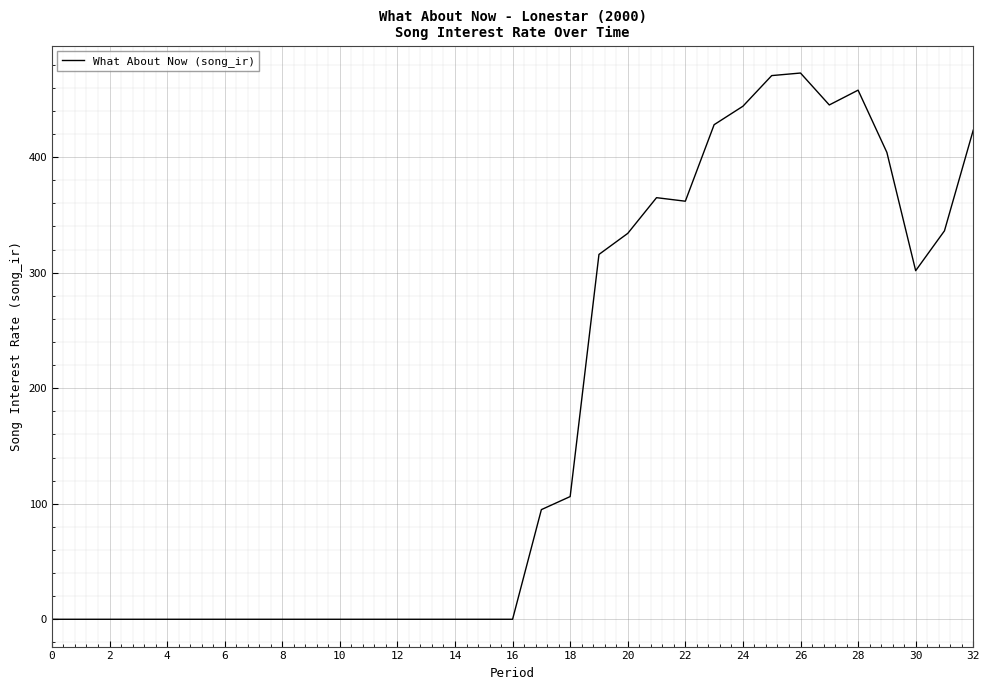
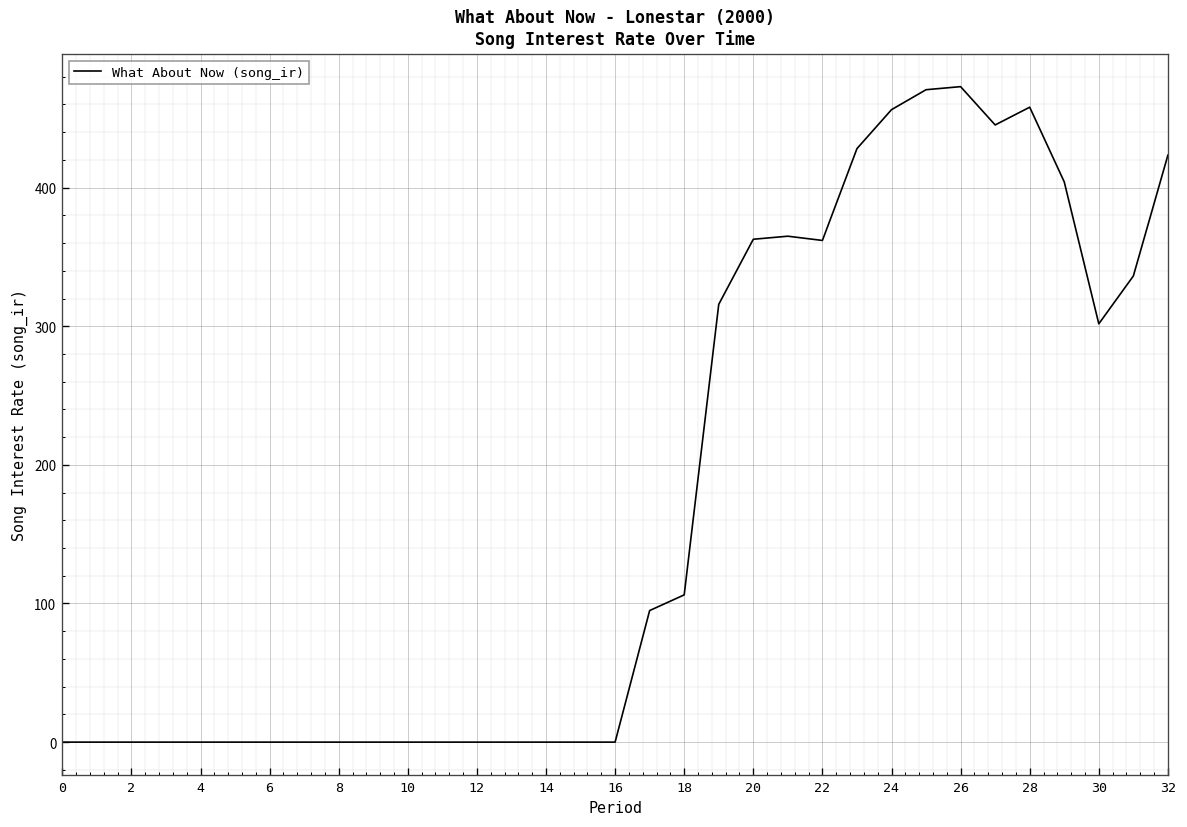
20: 334 -> 363
24: 444 -> 456
